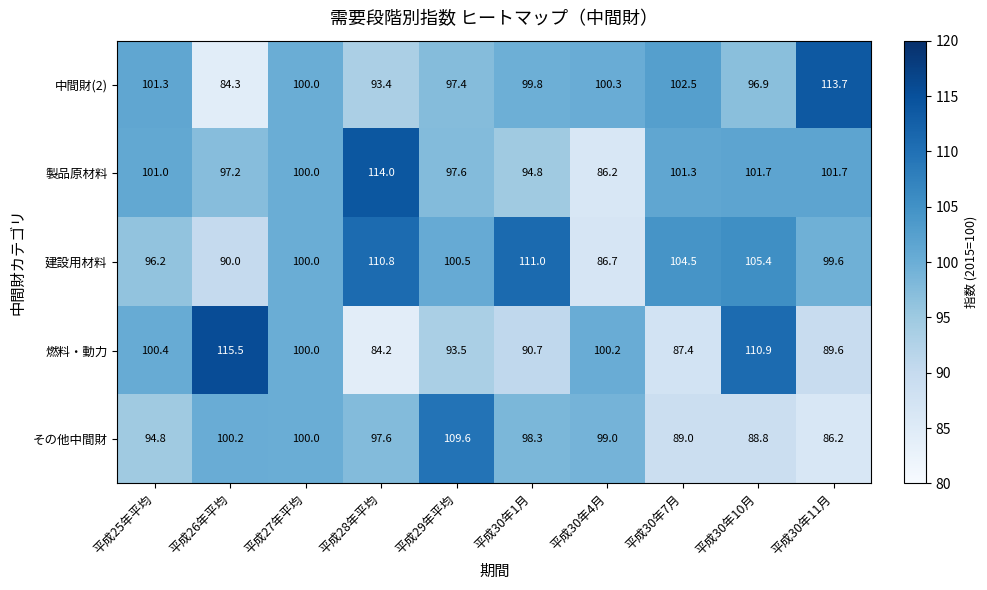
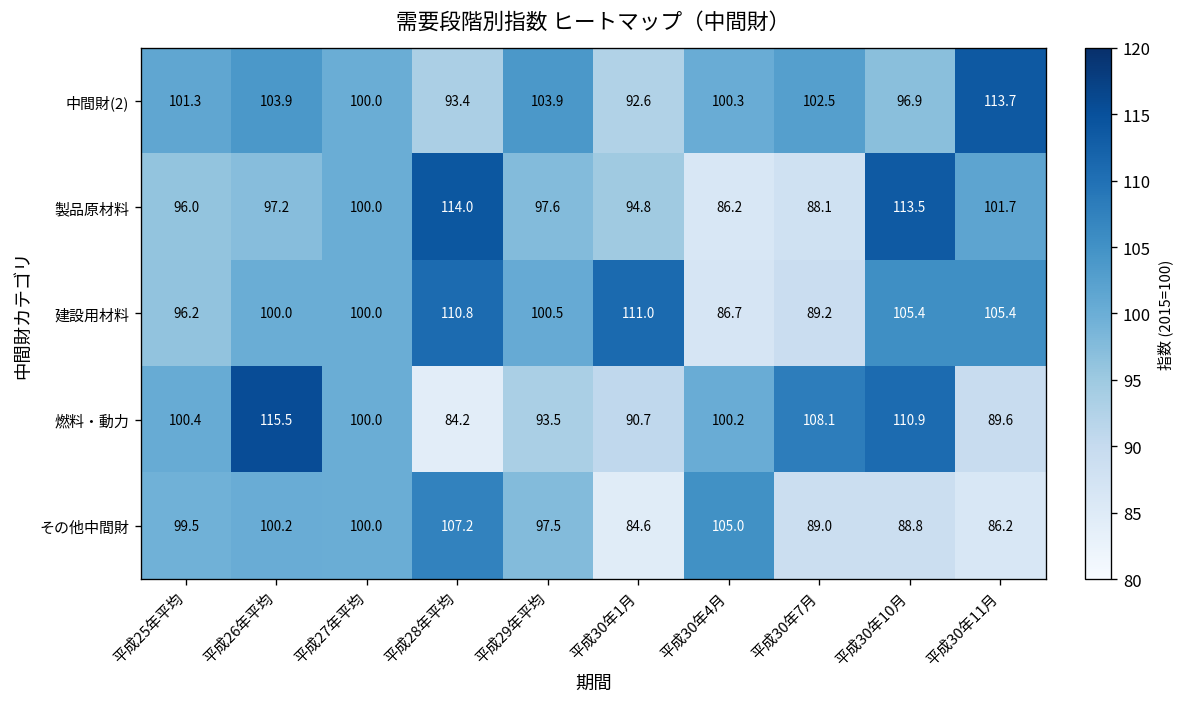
中間財(2), 平成26年平均: 84.3 -> 103.9
中間財(2), 平成29年平均: 97.4 -> 103.9
中間財(2), 平成30年1月: 99.8 -> 92.6
製品原材料, 平成25年平均: 101.0 -> 96.0
製品原材料, 平成30年7月: 101.3 -> 88.1
製品原材料, 平成30年10月: 101.7 -> 113.5
建設用材料, 平成26年平均: 90.0 -> 100.0
建設用材料, 平成30年7月: 104.5 -> 89.2
建設用材料, 平成30年11月: 99.6 -> 105.4
燃料・動力, 平成30年7月: 87.4 -> 108.1
その他中間財, 平成25年平均: 94.8 -> 99.5
その他中間財, 平成28年平均: 97.6 -> 107.2
その他中間財, 平成29年平均: 109.6 -> 97.5
その他中間財, 平成30年1月: 98.3 -> 84.6
その他中間財, 平成30年4月: 99.0 -> 105.0
